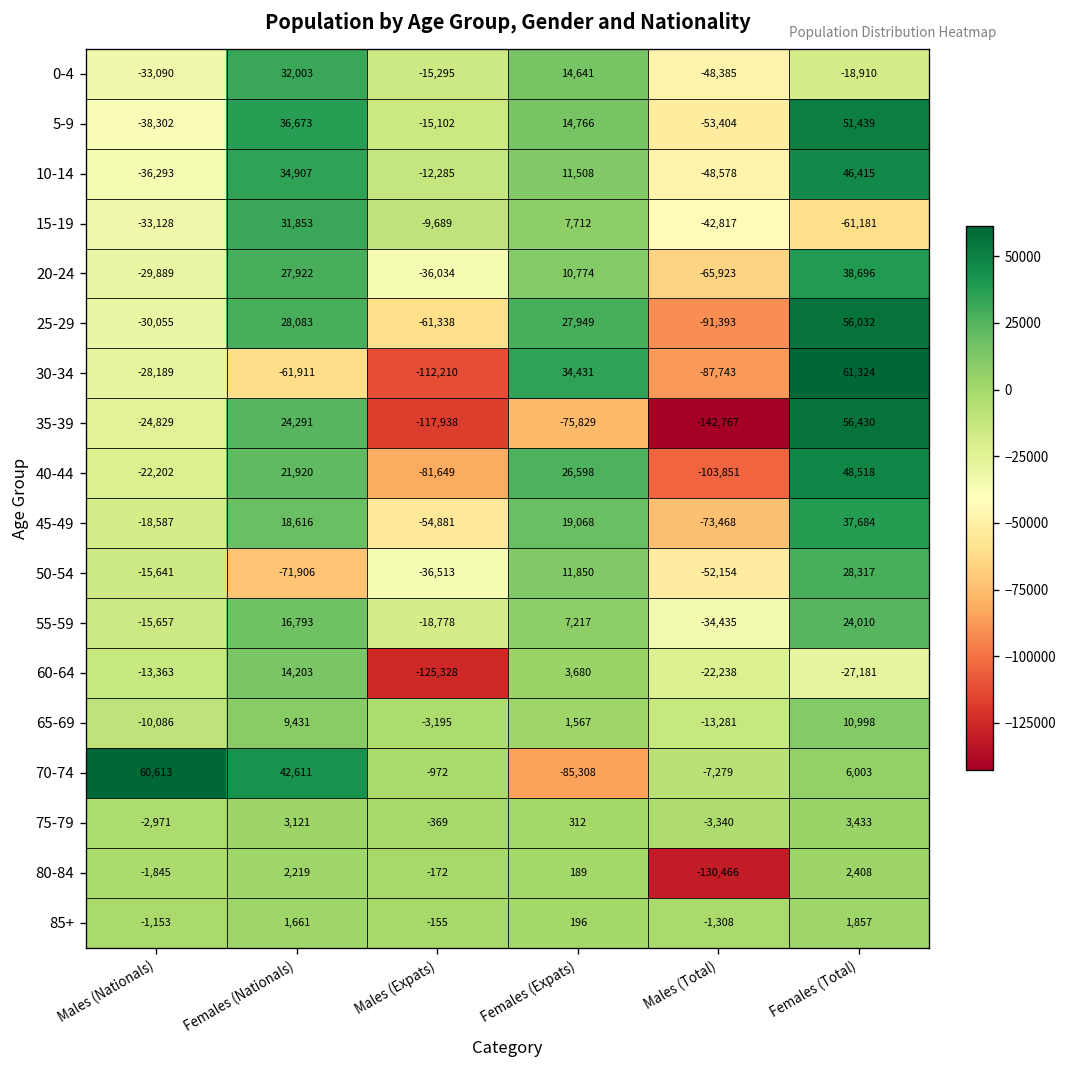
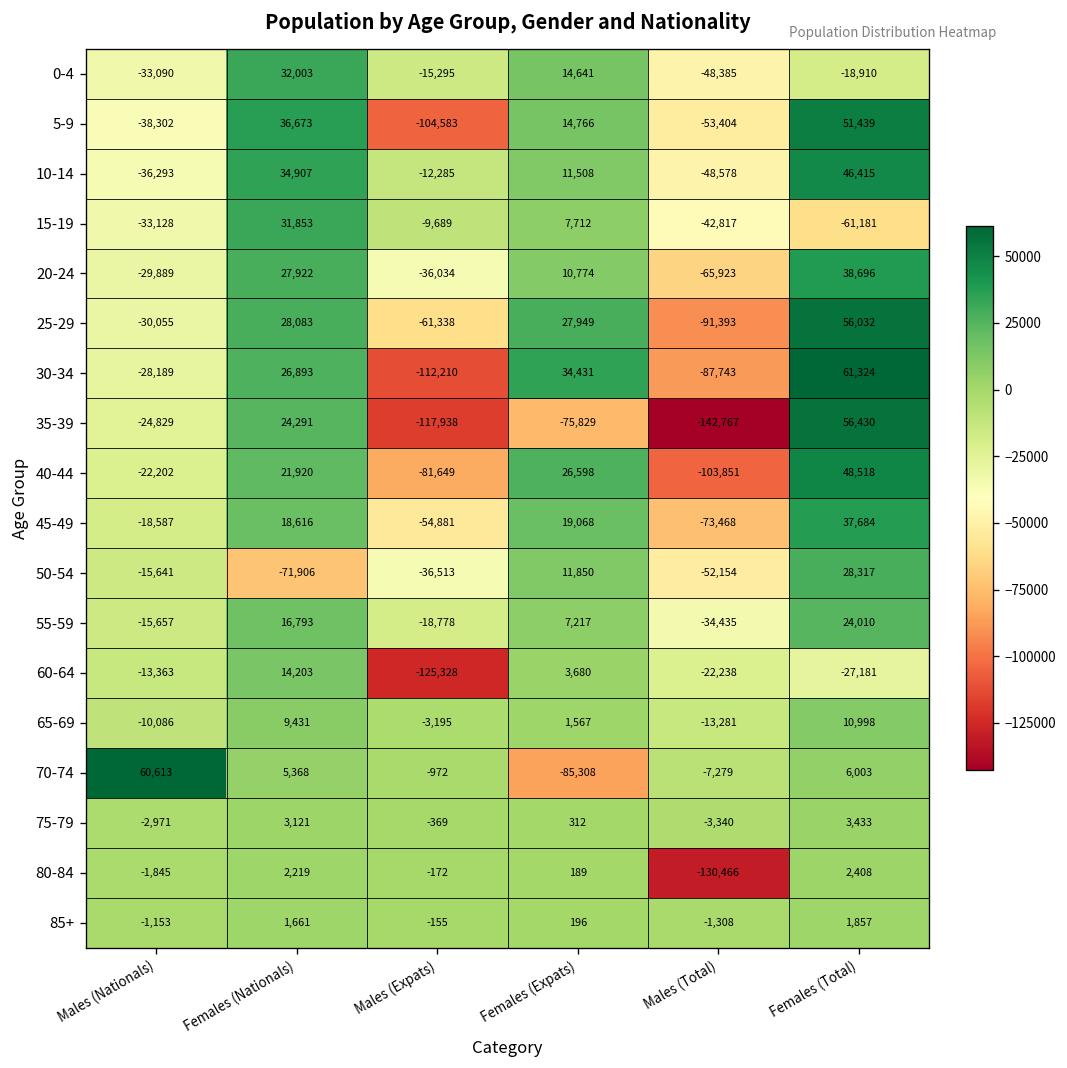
5-9, Males (Expats): -15,102 -> -104,583
30-34, Females (Nationals): -61,911 -> 26,893
70-74, Females (Nationals): 42,611 -> 5,368
